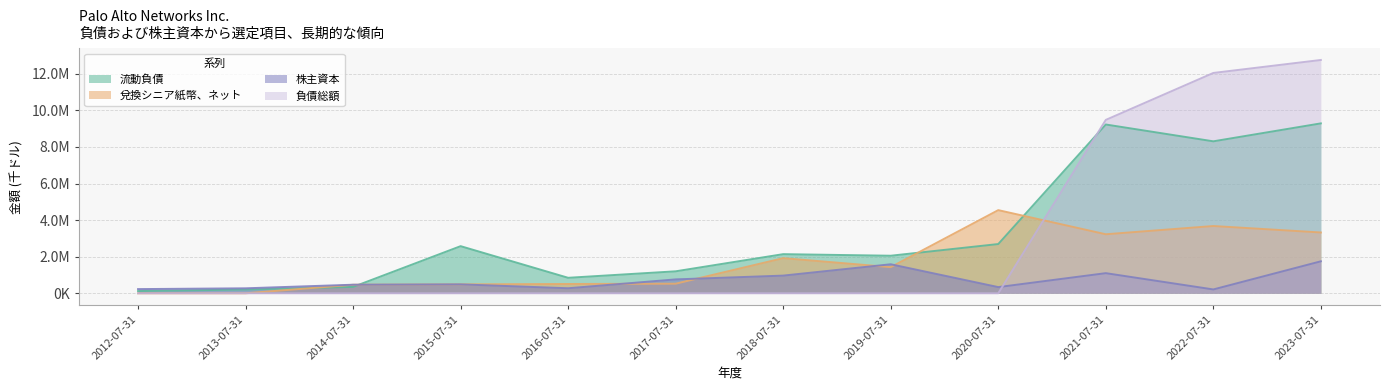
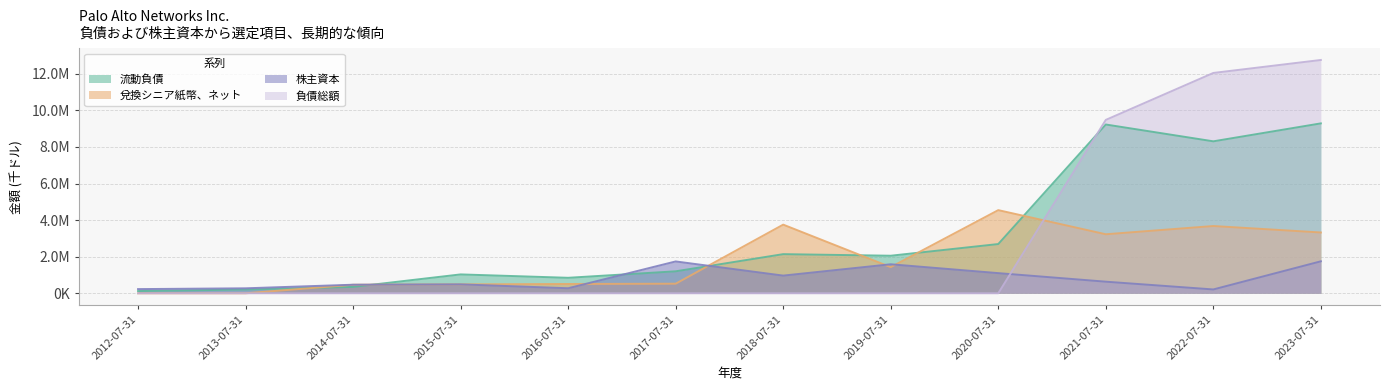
流動負債, 2015-07-31: 2600000 -> 1000000
株主資本, 2017-07-31: 800000 -> 1700000
兌換シニア紙幣、ネット, 2018-07-31: 1900000 -> 3800000
株主資本, 2020-07-31: 300000 -> 1100000
株主資本, 2021-07-31: 1100000 -> 600000
